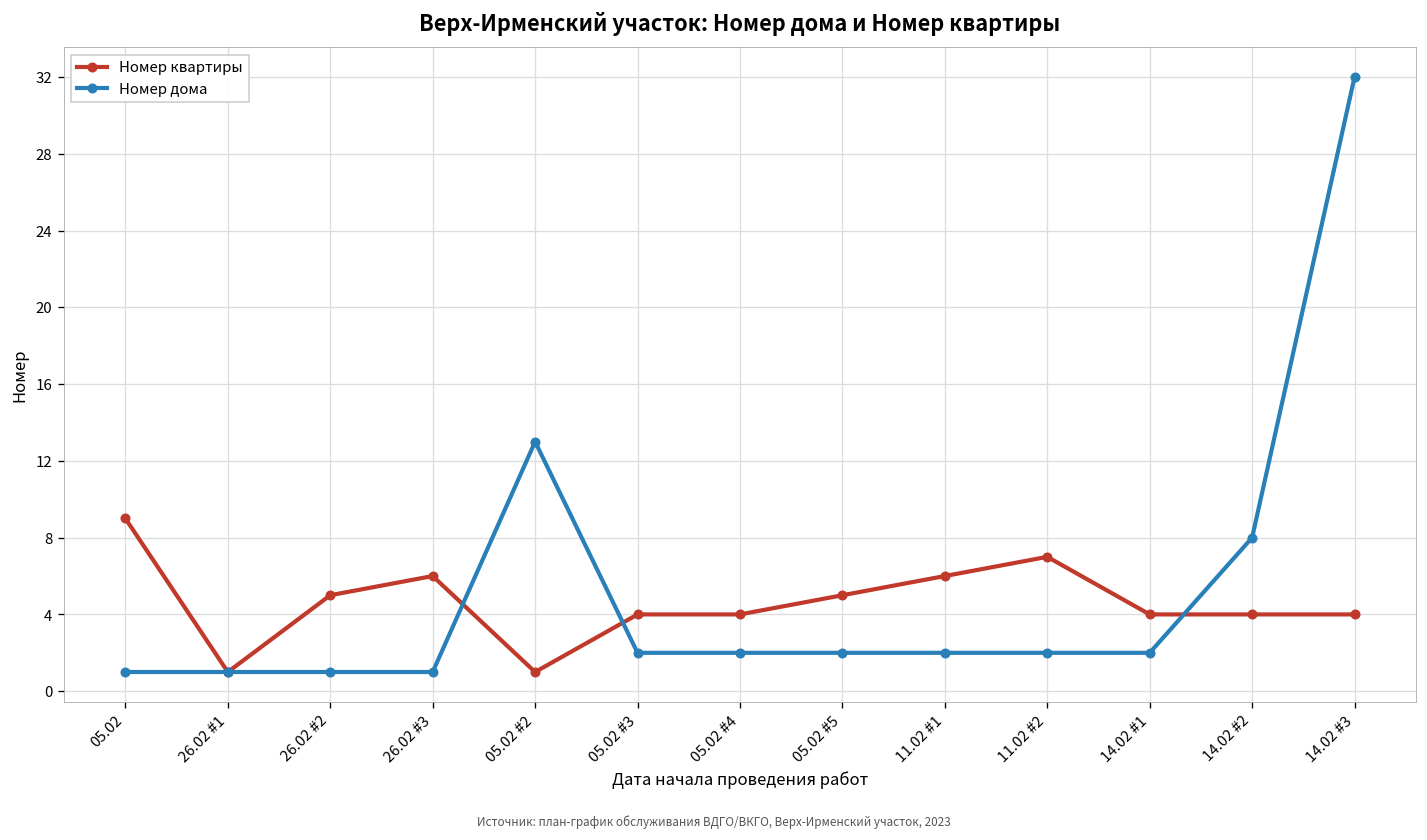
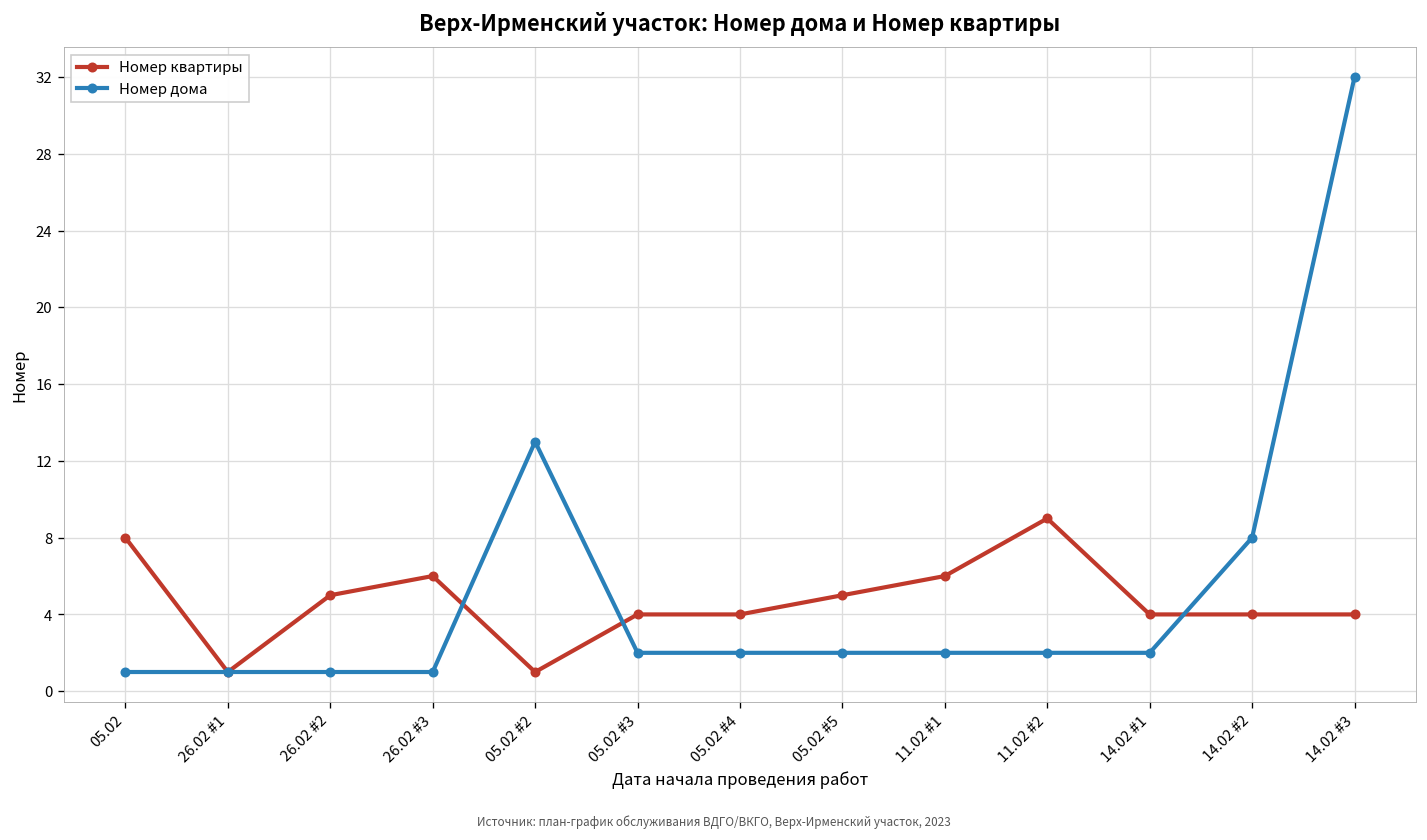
Номер квартиры, 05.02: 9 -> 8
Номер квартиры, 11.02 #2: 7 -> 9
